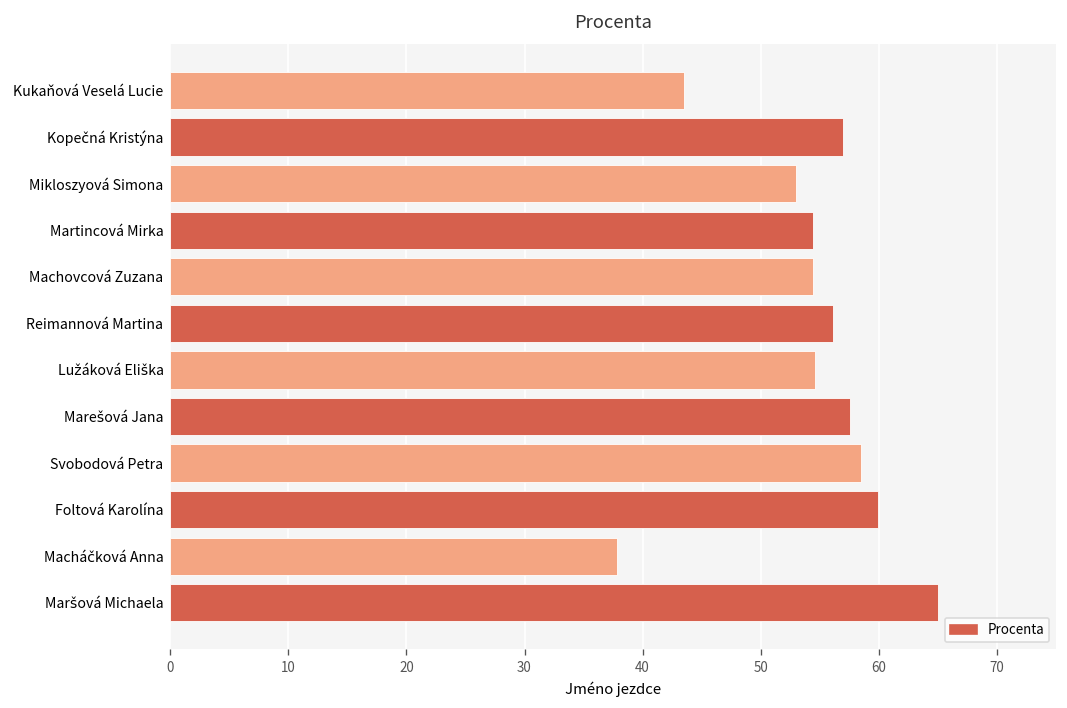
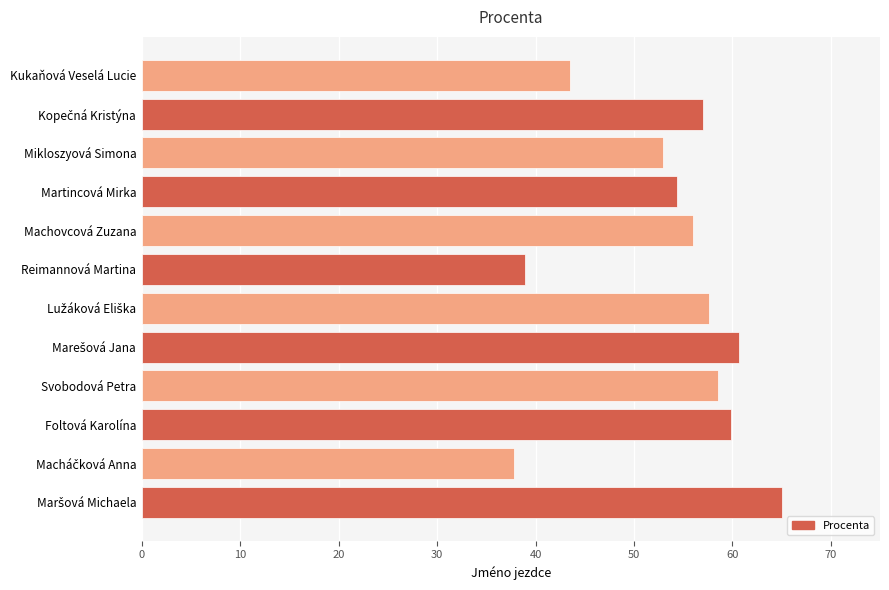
Machovcová Zuzana: 54 -> 56
Reimannová Martina: 56 -> 39
Lužáková Eliška: 55 -> 58
Marešová Jana: 58 -> 61
